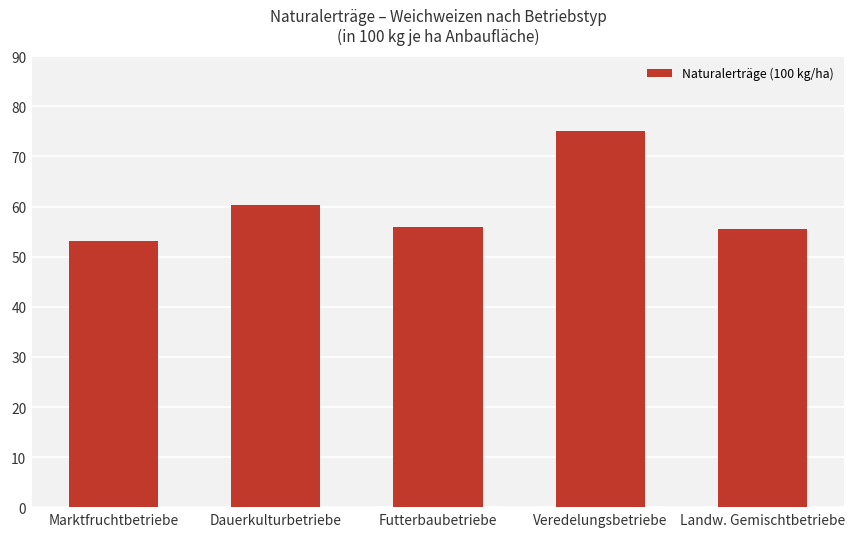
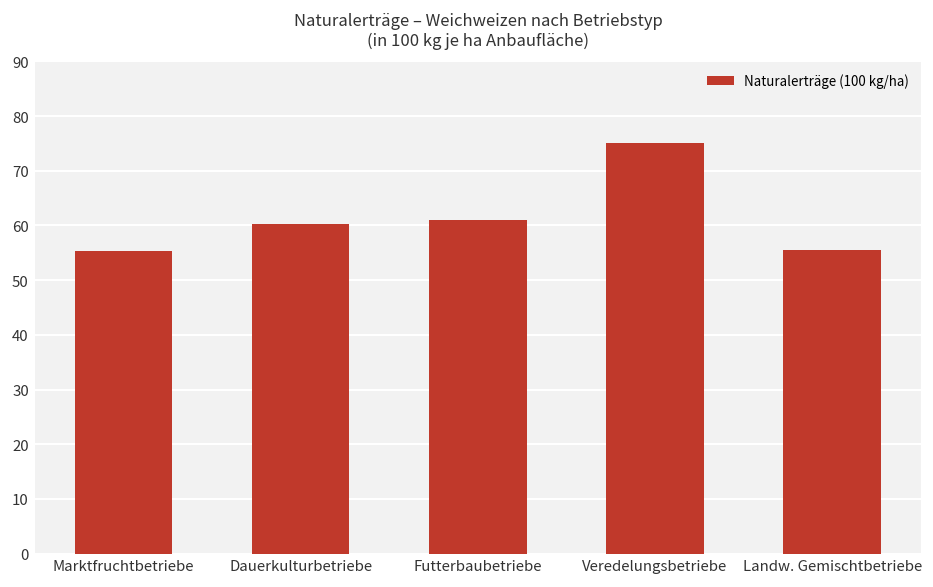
Marktfruchtbetriebe: 53 -> 55
Futterbaubetriebe: 56 -> 61
